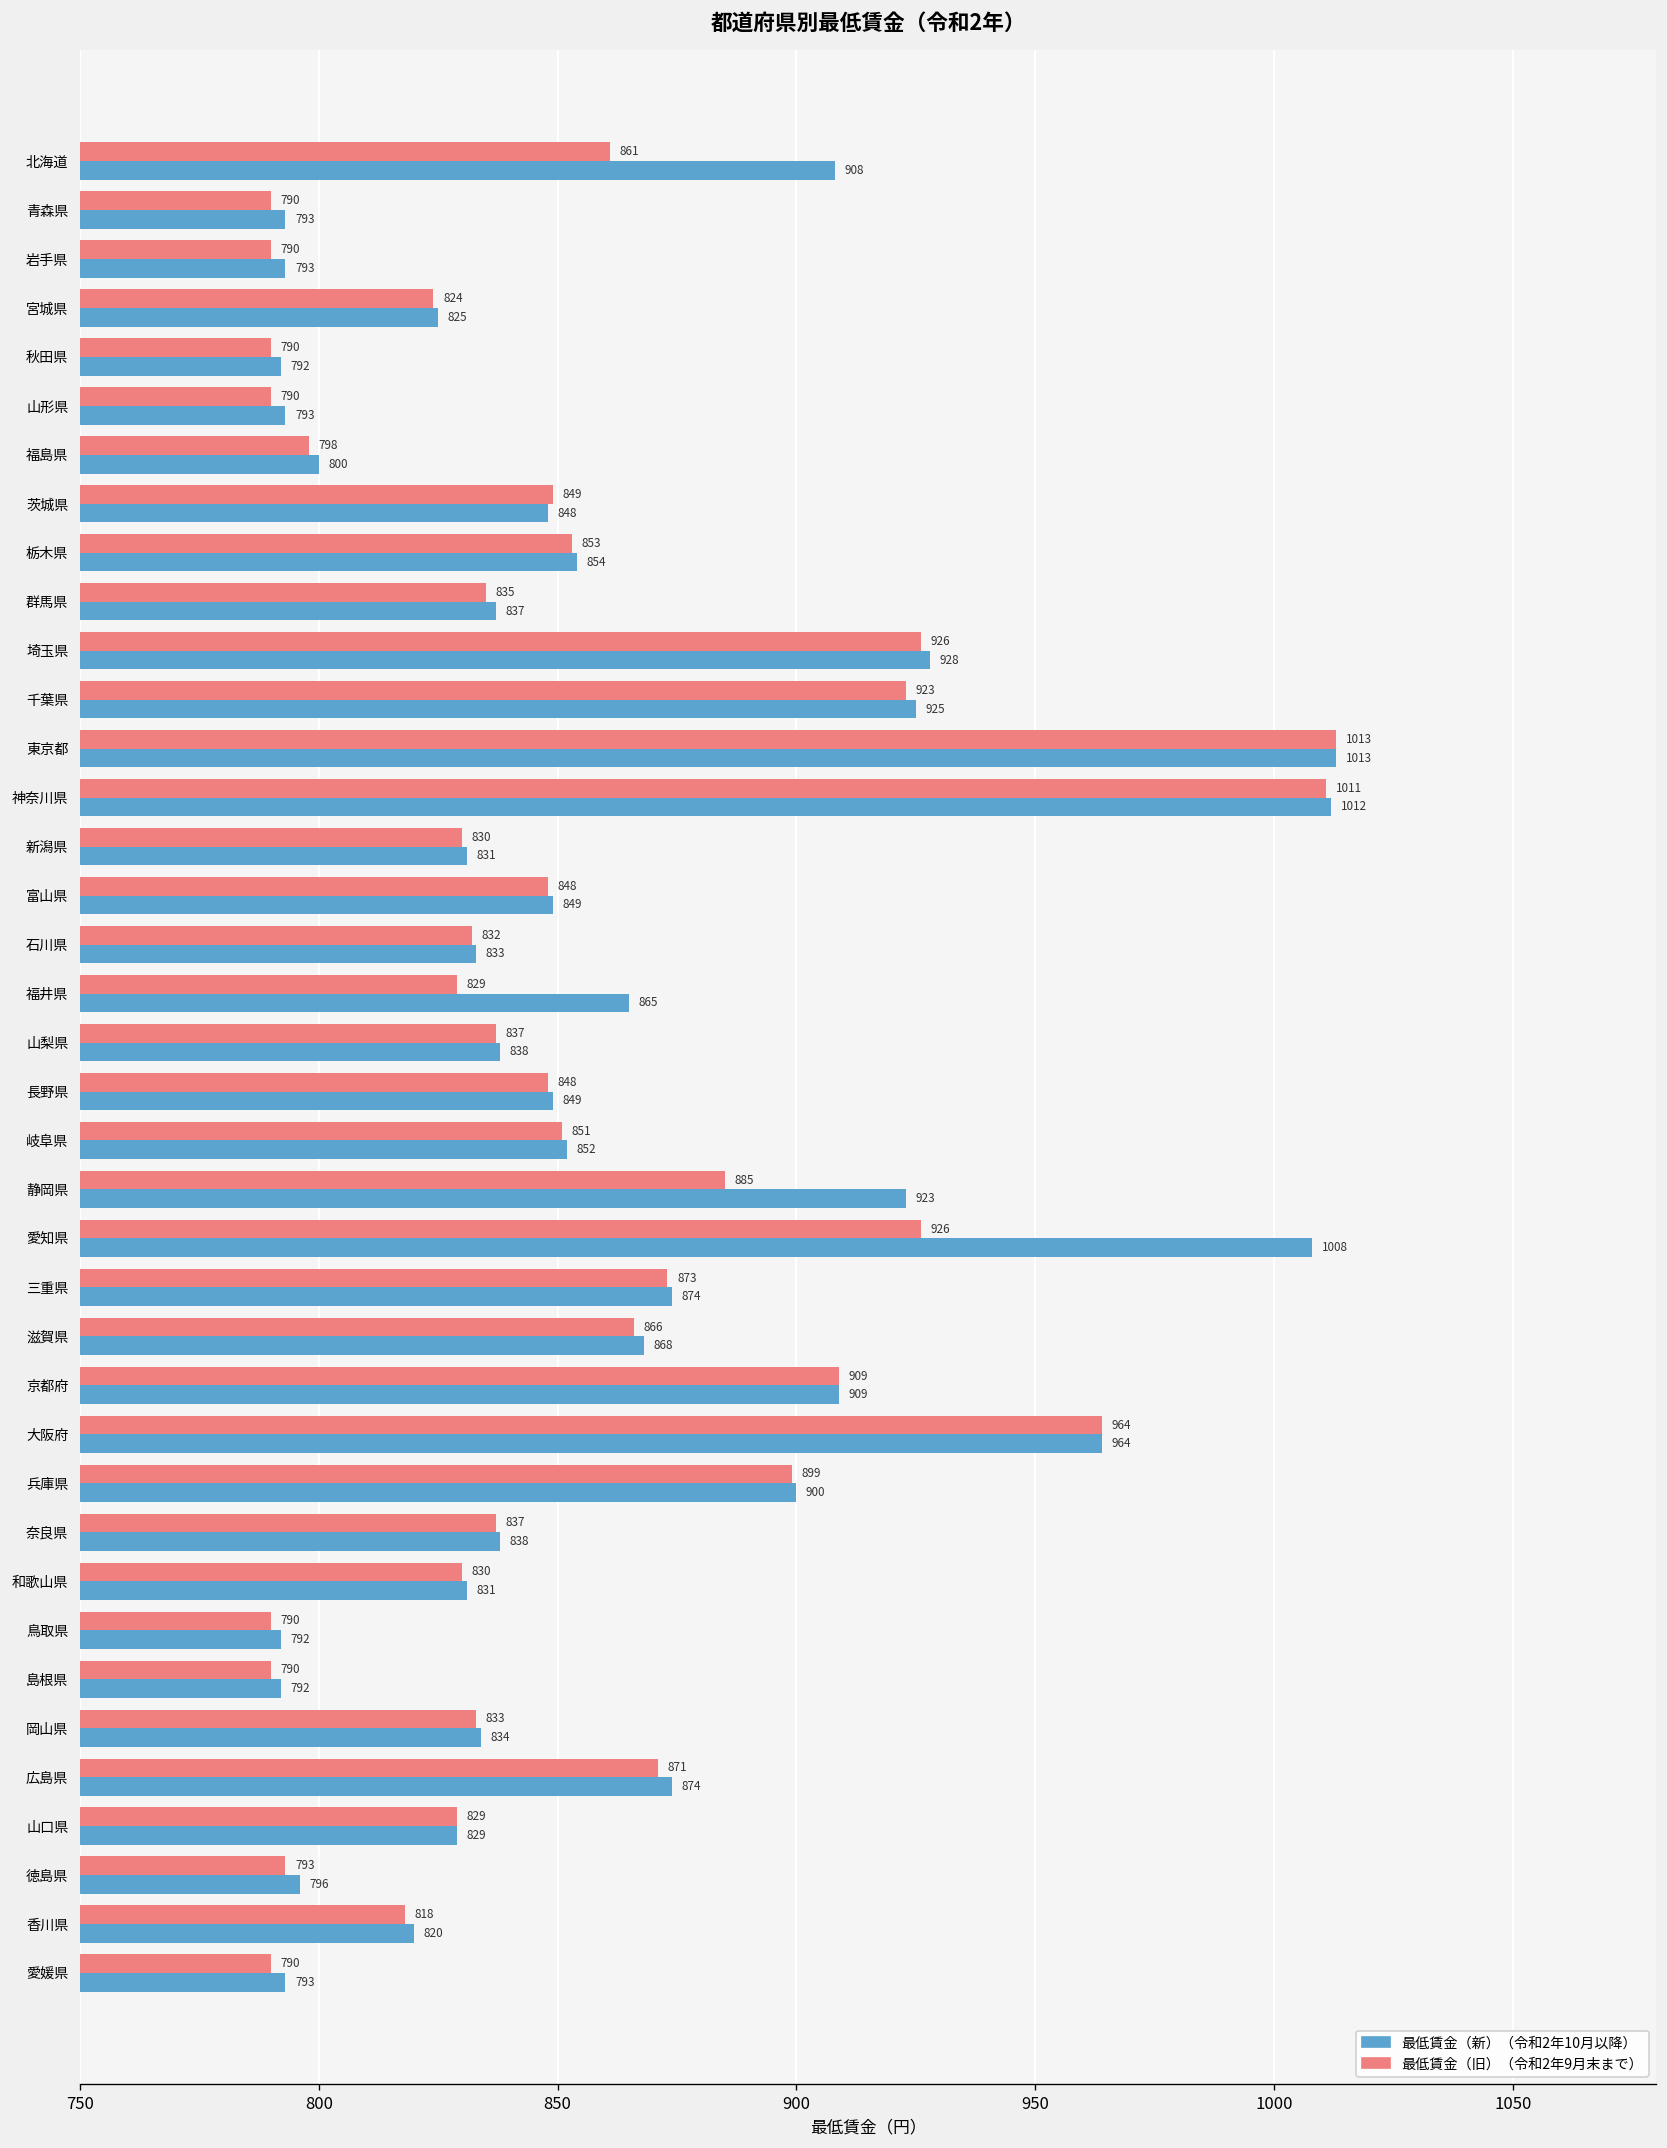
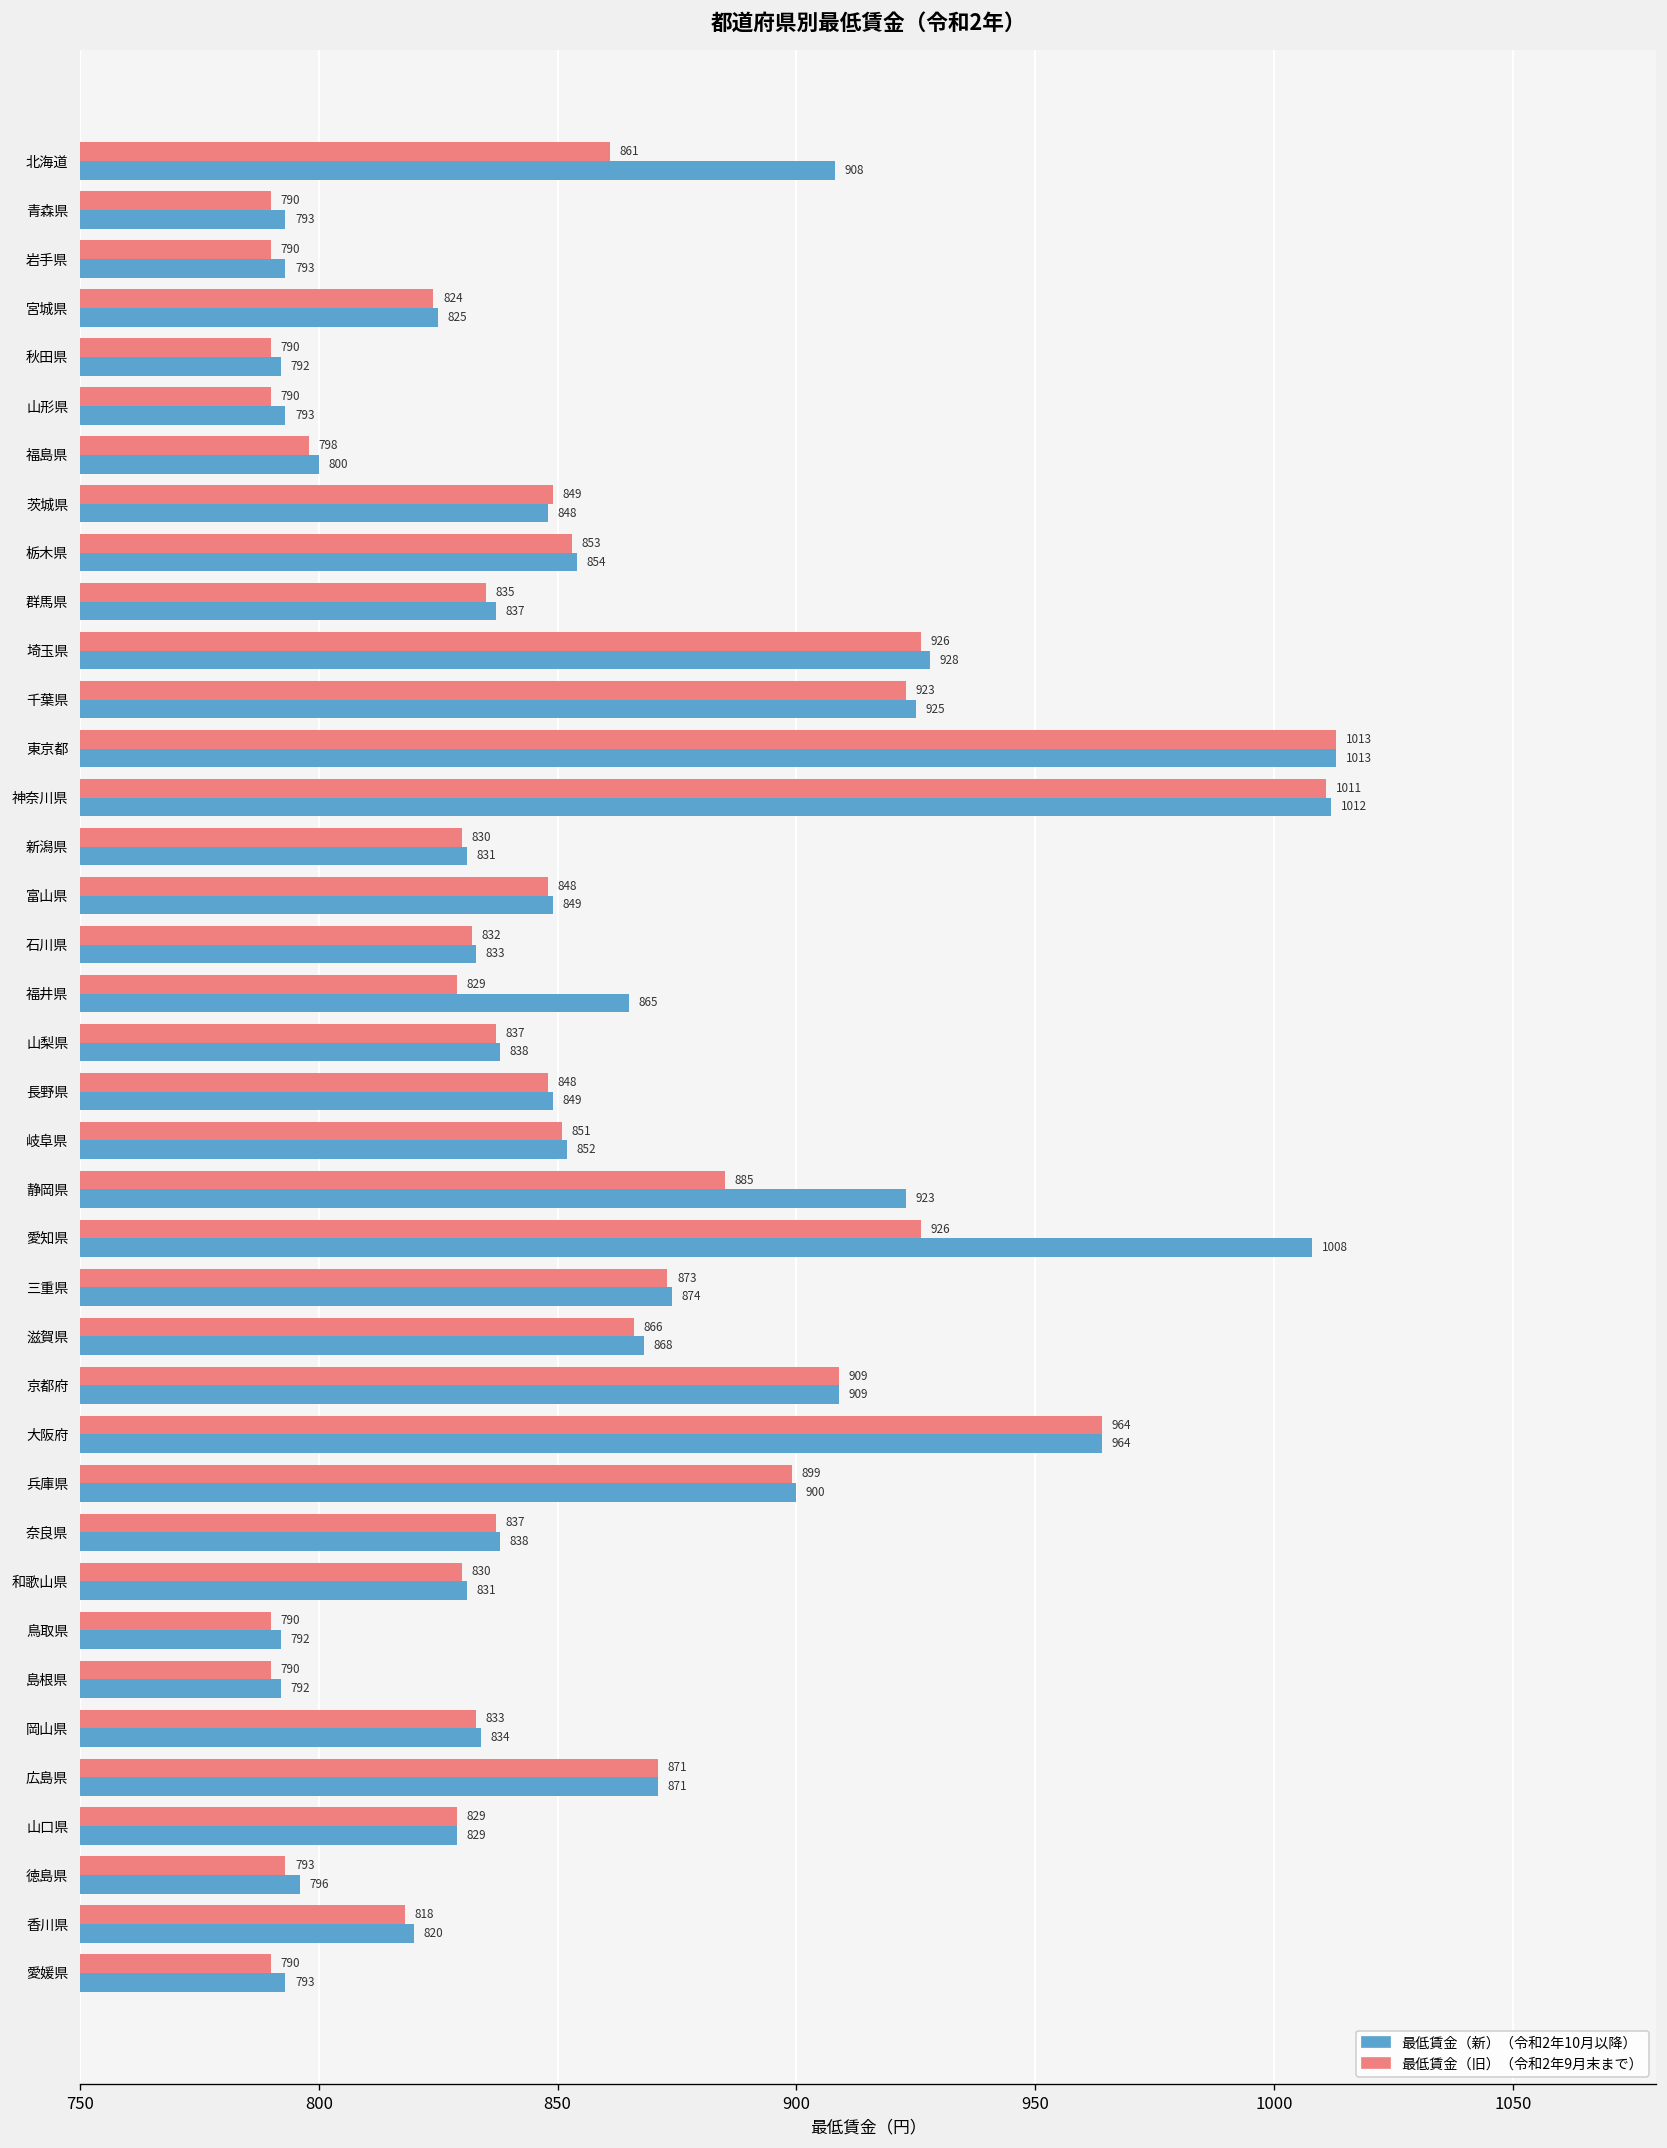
最低賃金（新）（令和2年10月以降）, 広島県: 874 -> 871
